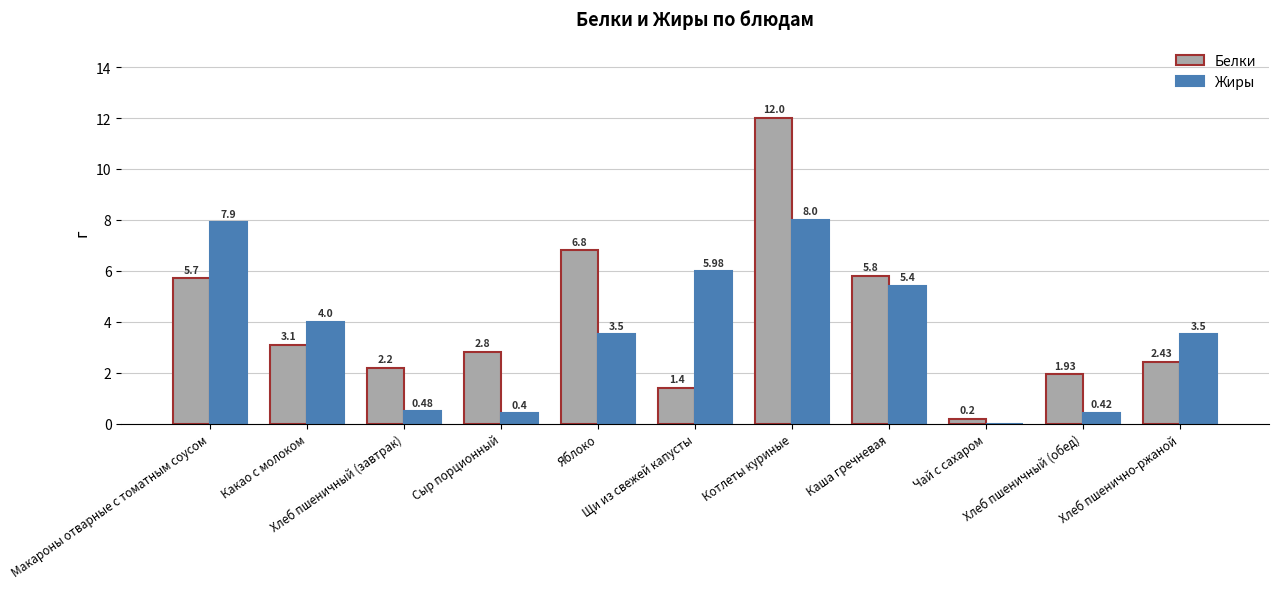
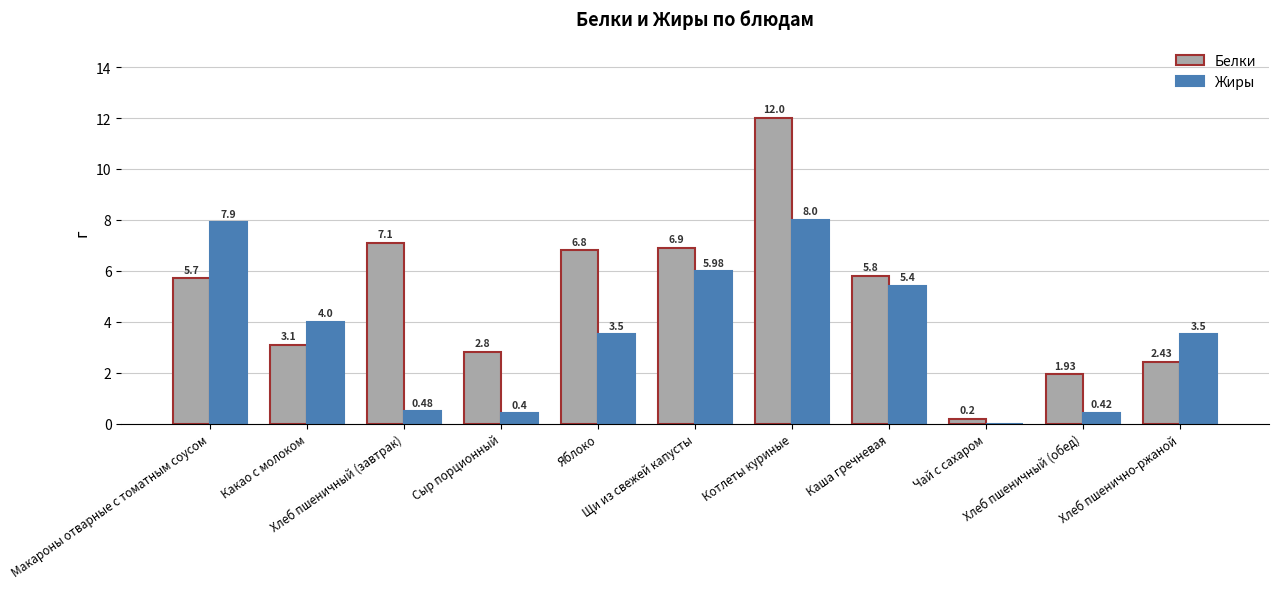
Белки, Хлеб пшеничный (завтрак): 2.2 -> 7.1
Белки, Щи из свежей капусты: 1.4 -> 6.9
